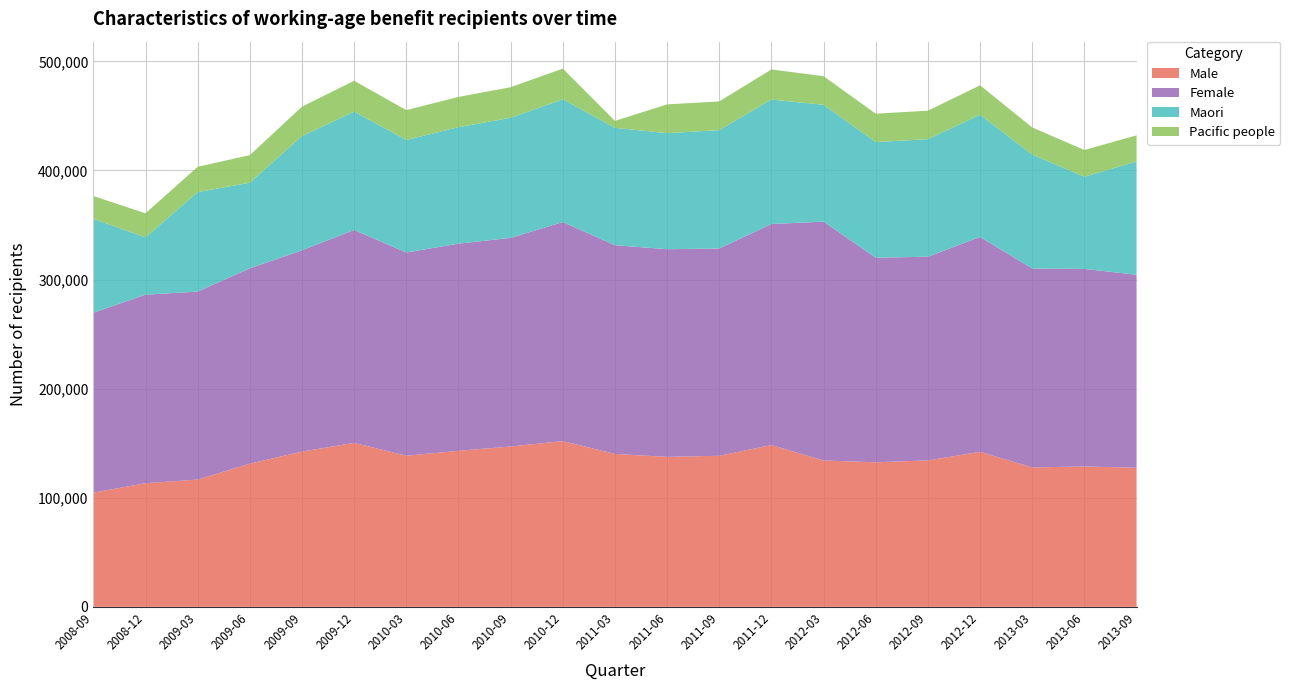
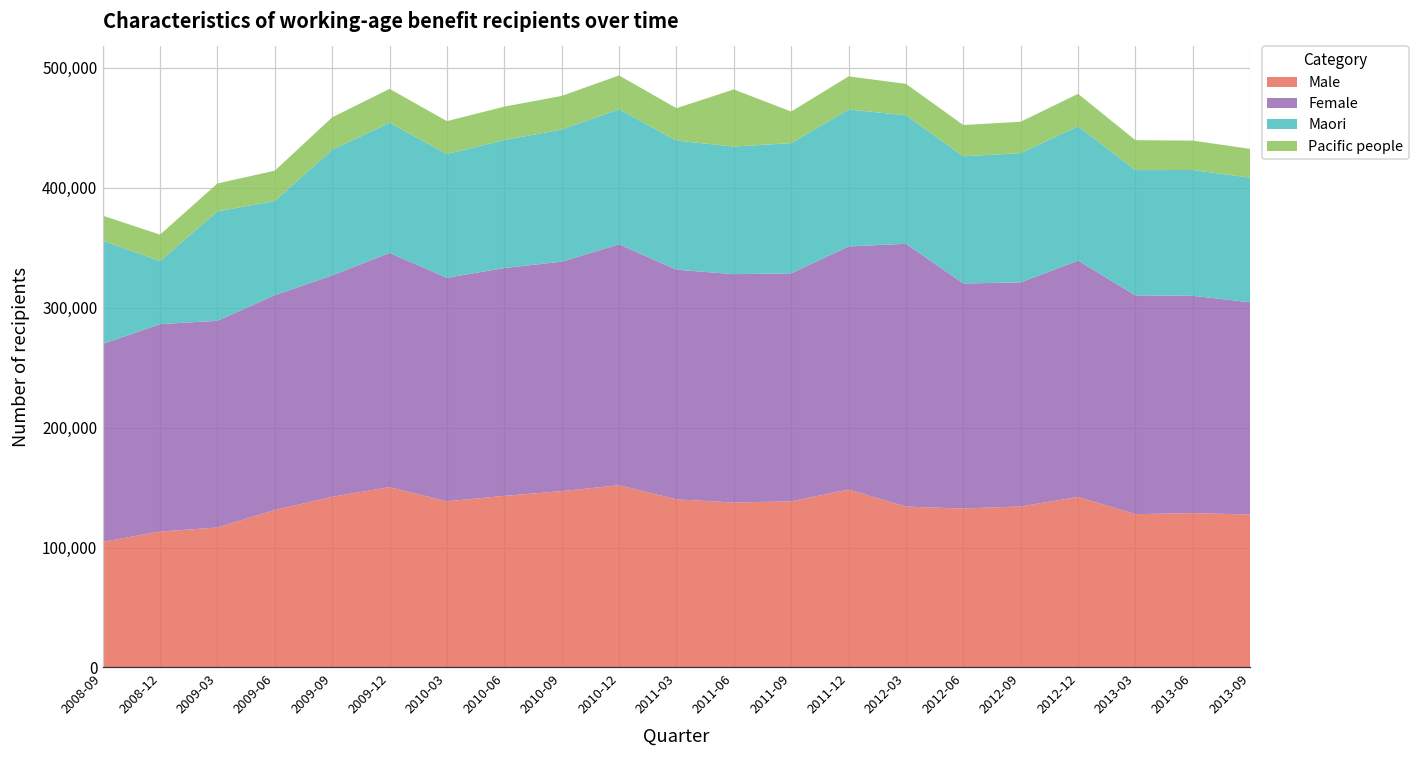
Pacific people, 2011-03: 6,000 -> 27,000
Pacific people, 2011-06: 26,000 -> 48,000
Maori, 2013-06: 85,000 -> 105,000
